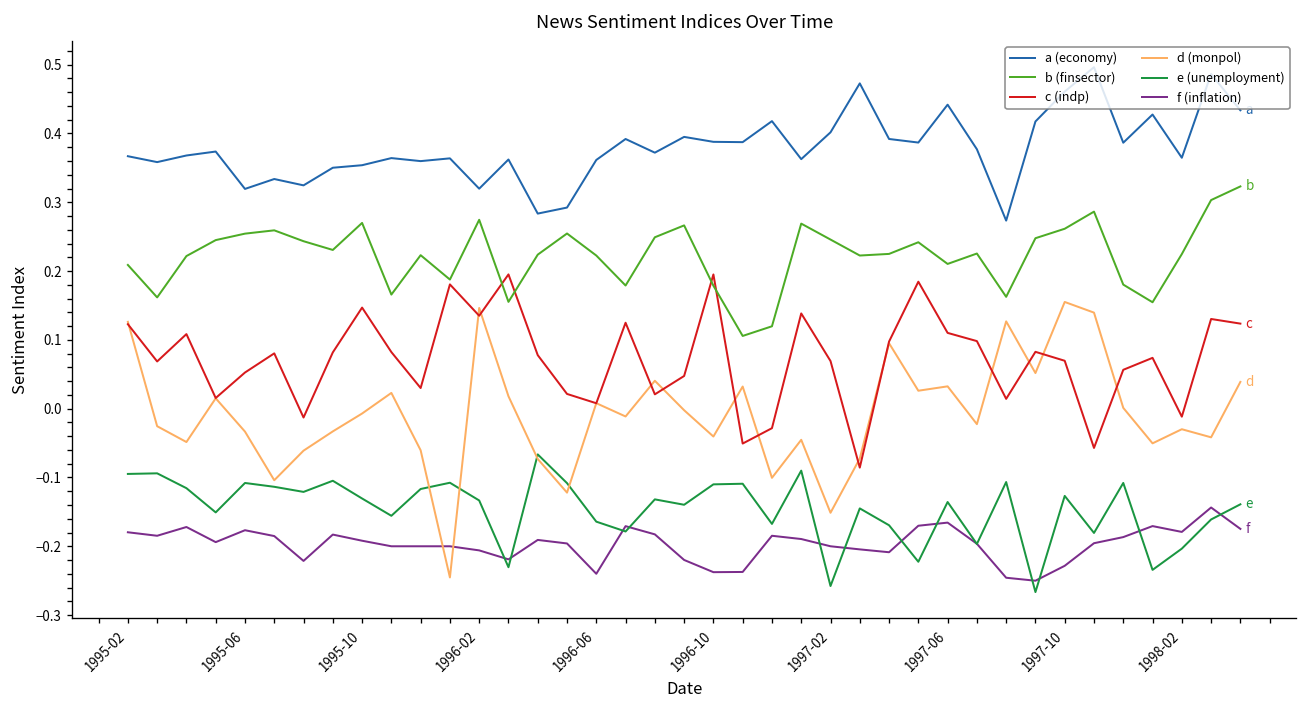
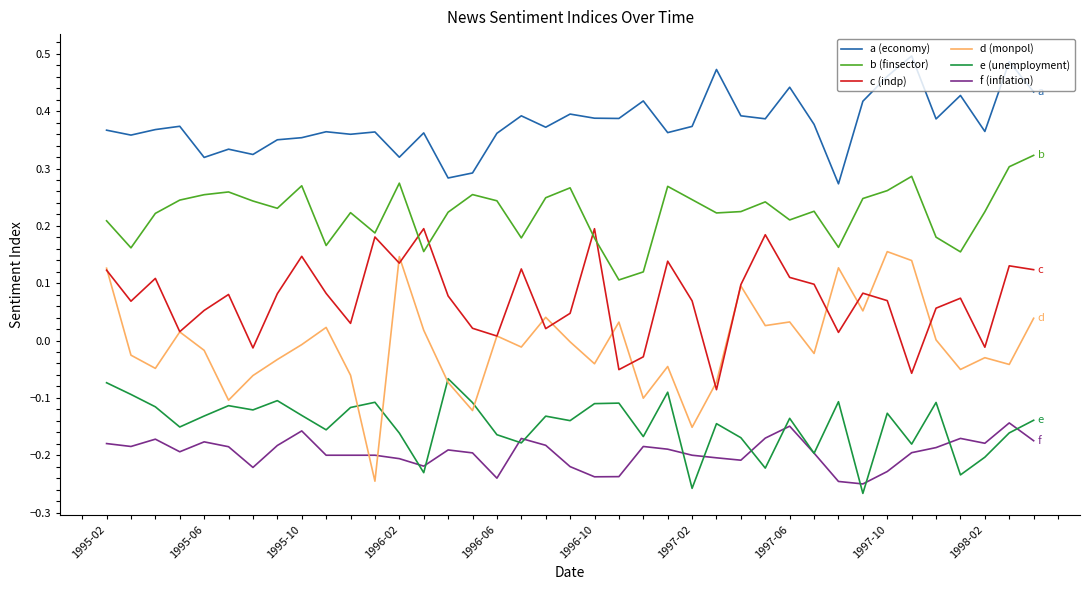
e (unemployment), 1995-02: -0.09 -> -0.07
d (monpol), 1995-06: -0.03 -> -0.02
e (unemployment), 1995-06: -0.11 -> -0.13
f (inflation), 1995-10: -0.19 -> -0.16
e (unemployment), 1996-02: -0.13 -> -0.16
b (finsector), 1996-06: 0.22 -> 0.24
a (economy), 1997-02: 0.40 -> 0.37
f (inflation), 1997-06: -0.17 -> -0.15
